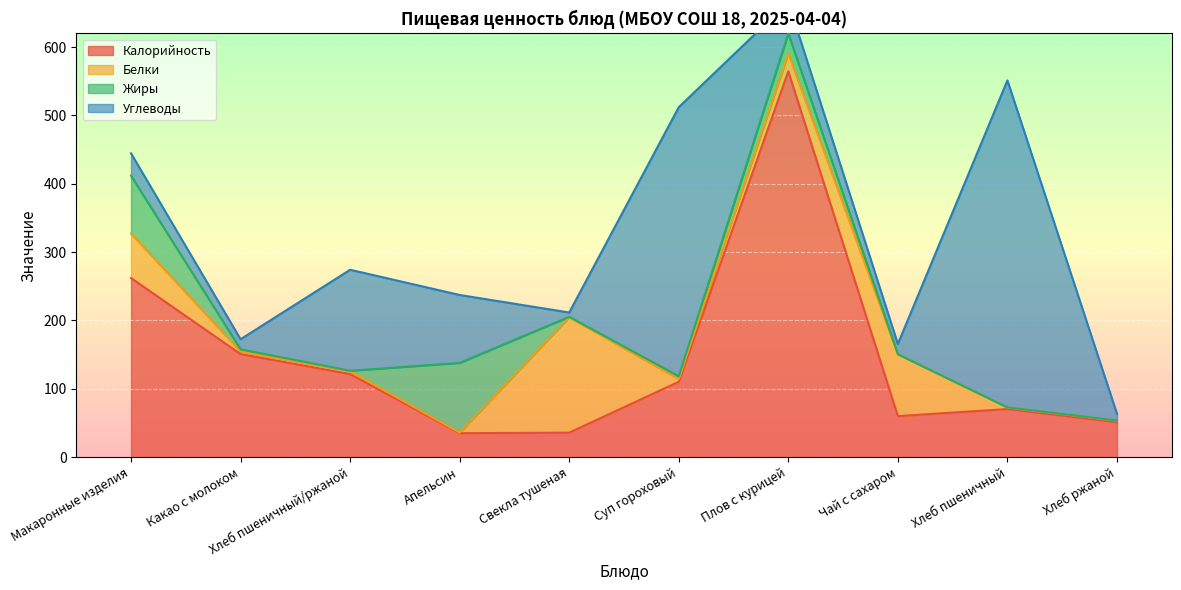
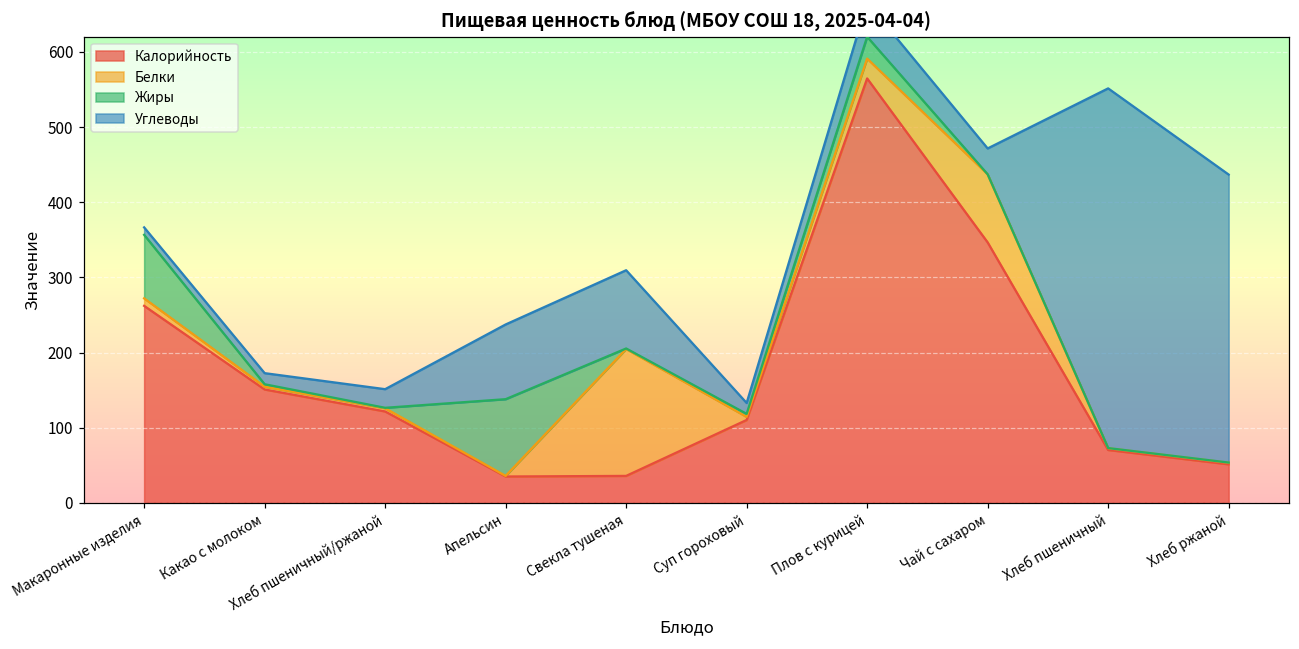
Белки, Макаронные изделия: 70 -> 10
Углеводы, Макаронные изделия: 30 -> 10
Углеводы, Хлеб пшеничный/ржаной: 150 -> 20
Углеводы, Свекла тушеная: 10 -> 100
Углеводы, Суп гороховый: 390 -> 10
Калорийность, Чай с сахаром: 60 -> 350
Углеводы, Чай с сахаром: 20 -> 30
Углеводы, Хлеб ржаной: 10 -> 380
